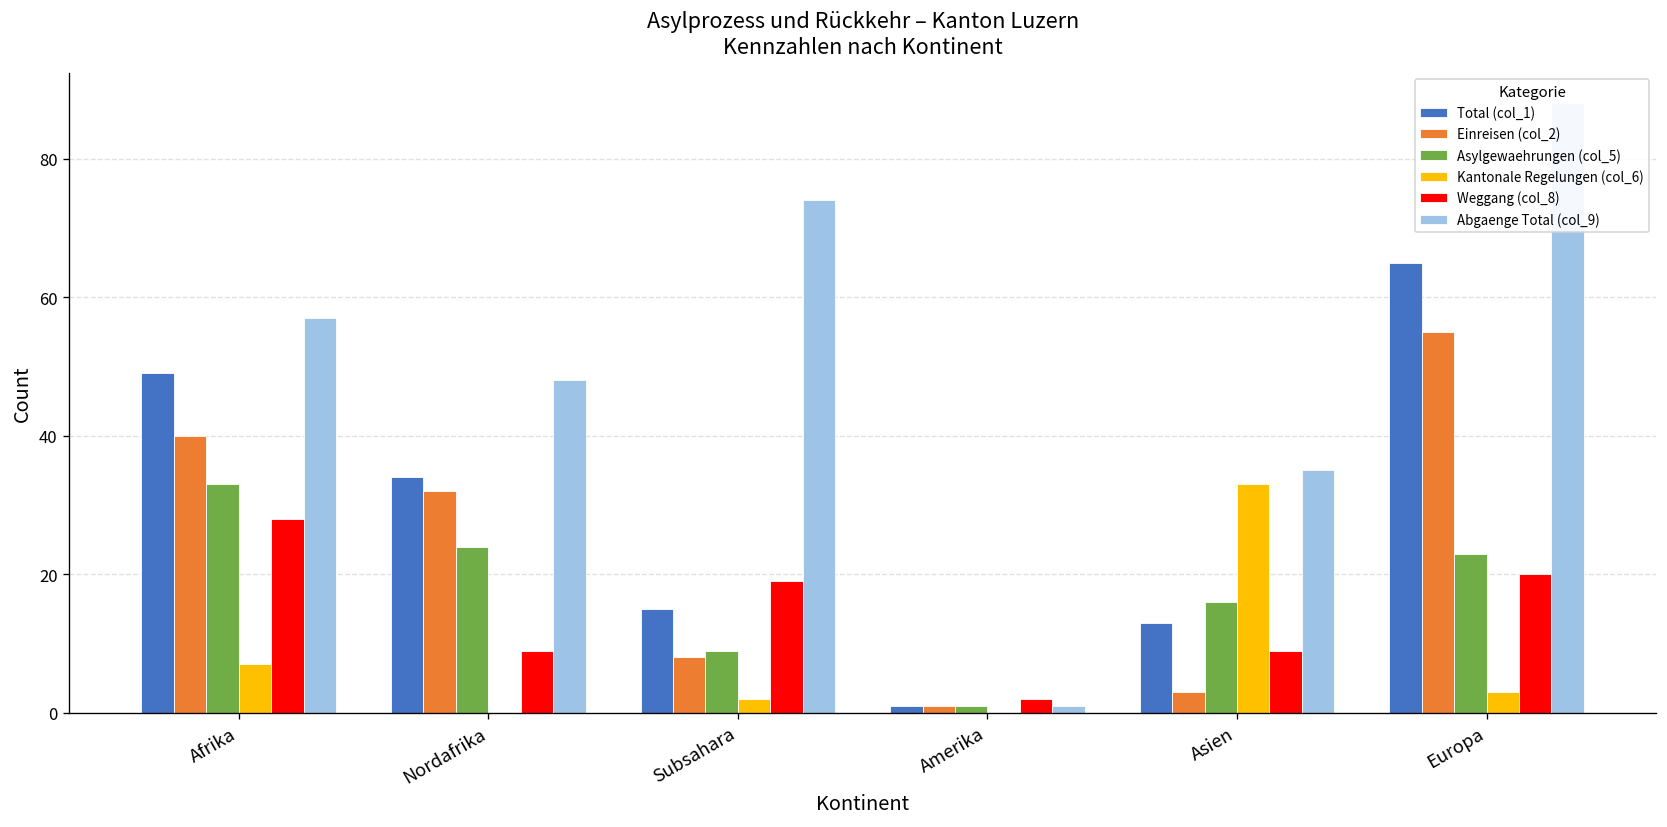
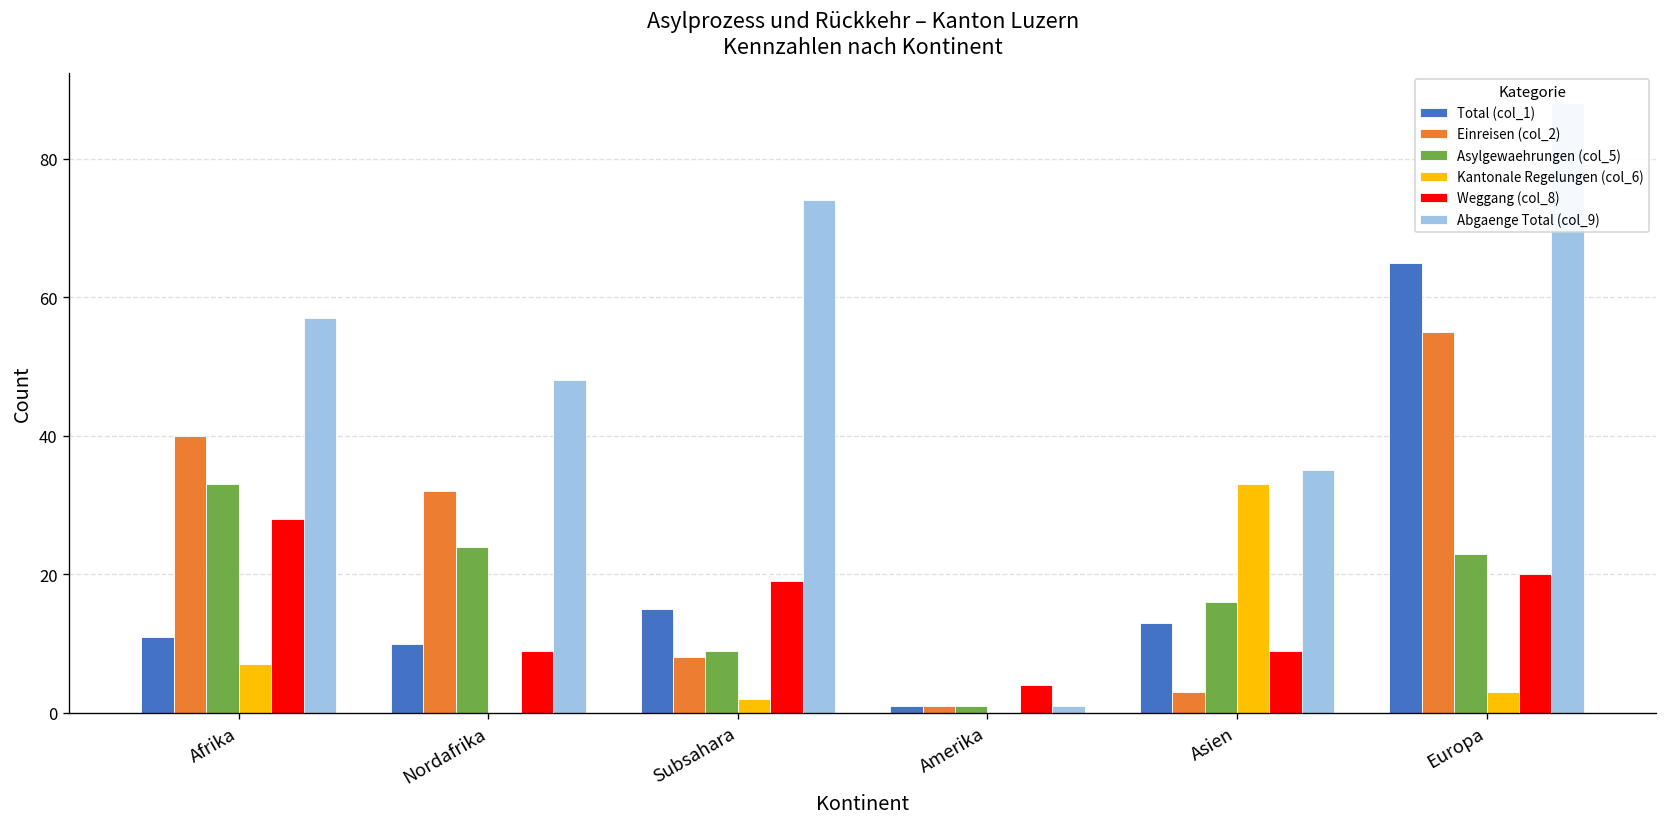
Total (col_1), Afrika: 49 -> 11
Total (col_1), Nordafrika: 34 -> 10
Weggang (col_8), Amerika: 2 -> 4
